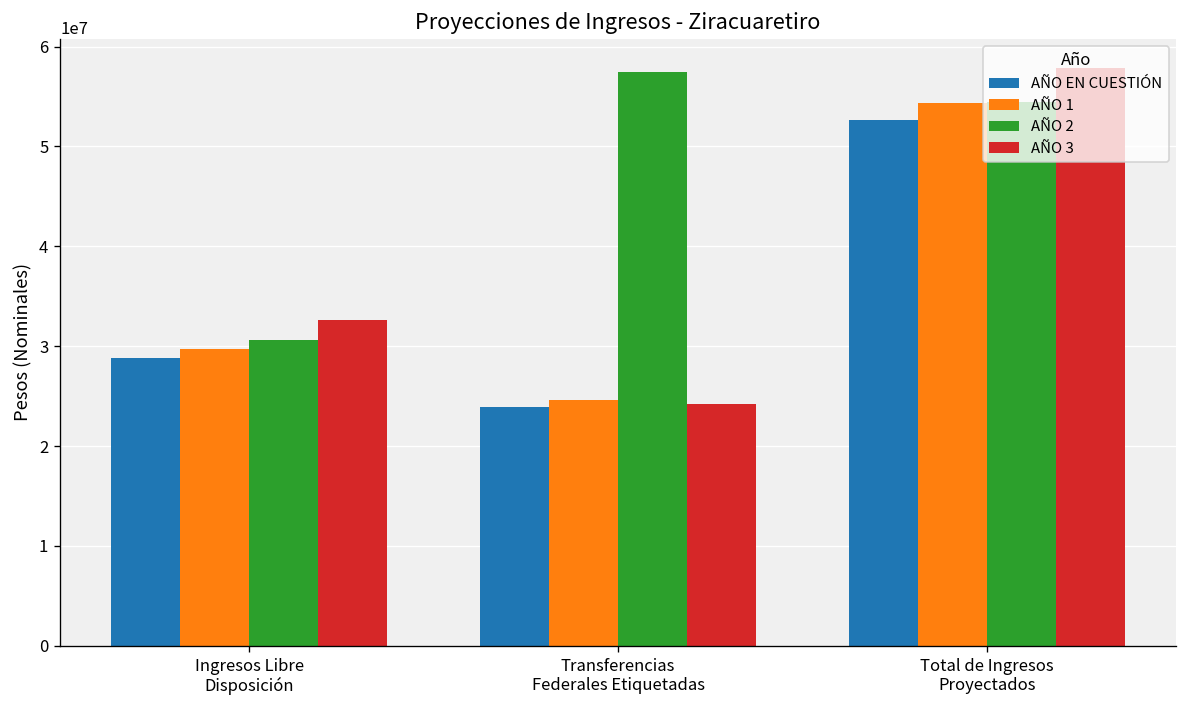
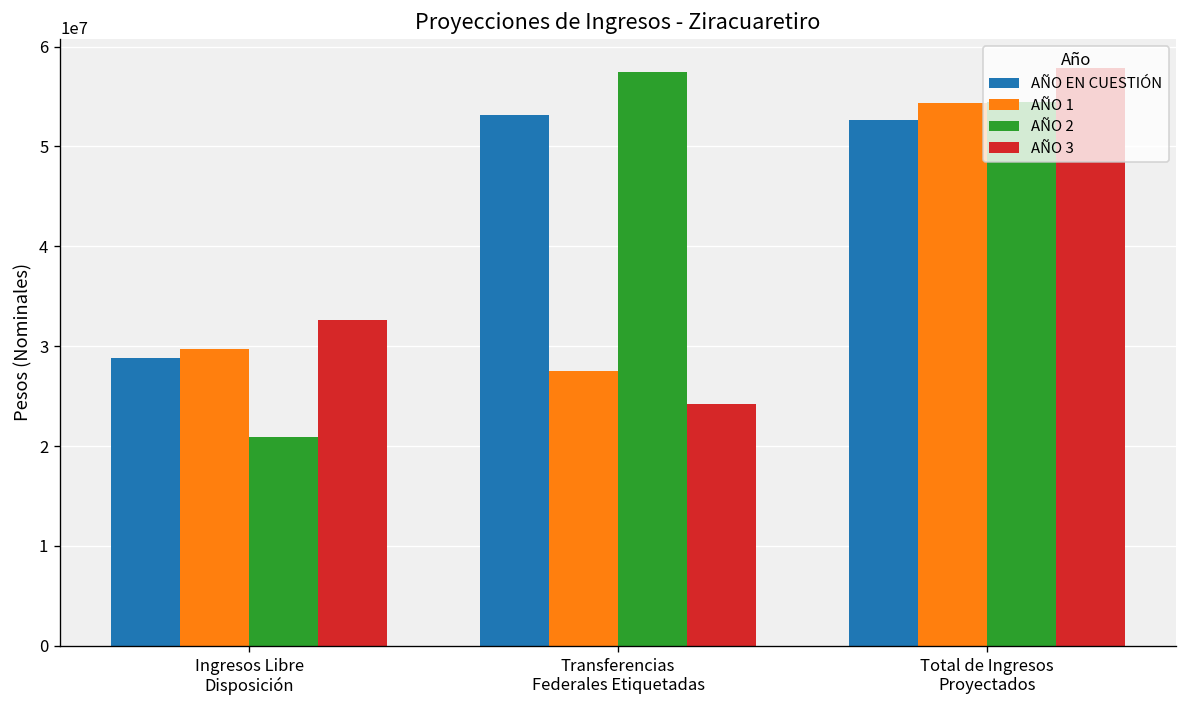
AÑO 2, Ingresos Libre Disposición: 31000000 -> 21000000
AÑO EN CUESTIÓN, Transferencias Federales Etiquetadas: 24000000 -> 53000000
AÑO 1, Transferencias Federales Etiquetadas: 25000000 -> 28000000
